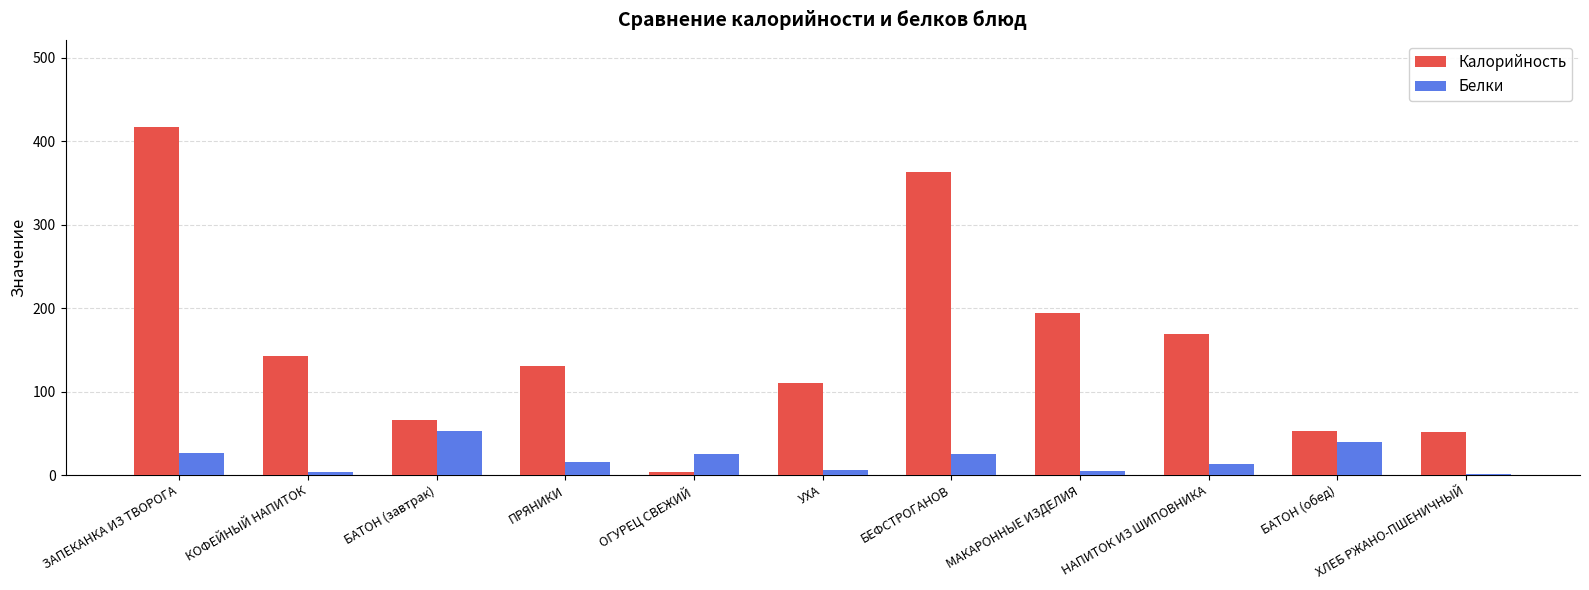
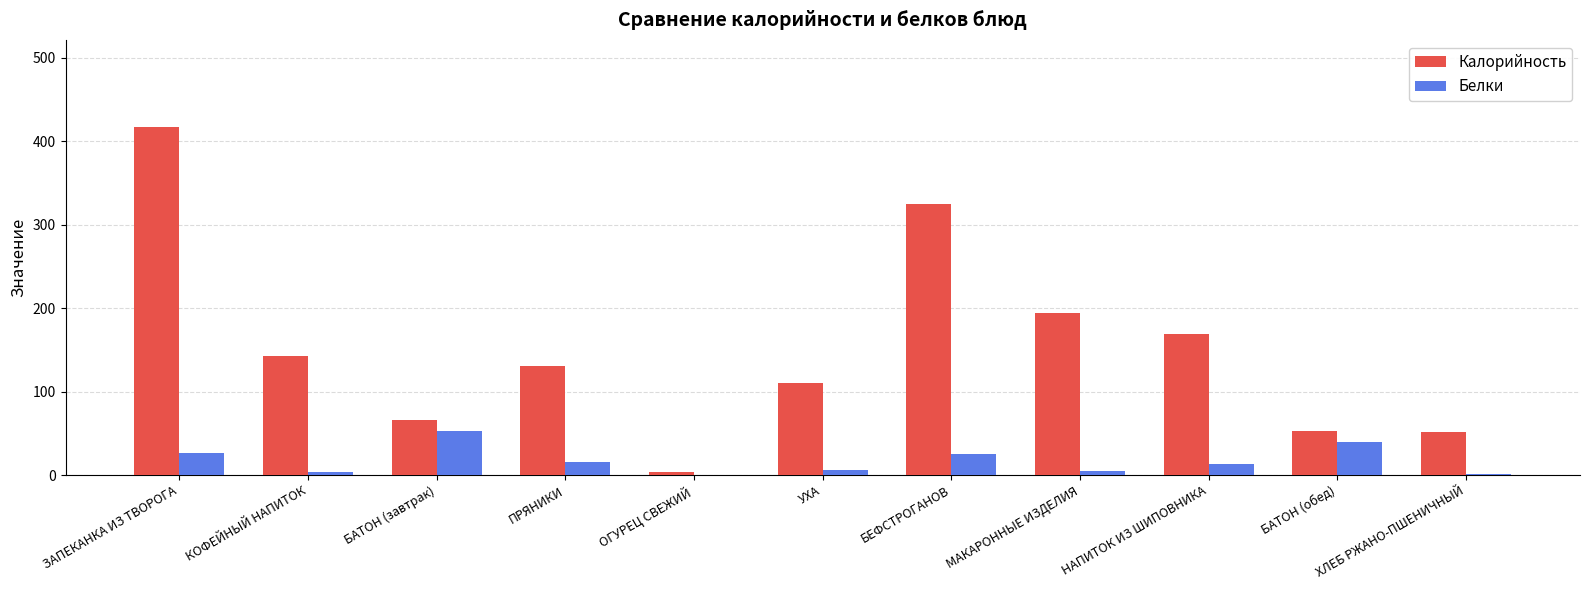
Белки, ОГУРЕЦ СВЕЖИЙ: 30 -> 0
Калорийность, БЕФСТРОГАНОВ: 360 -> 320
